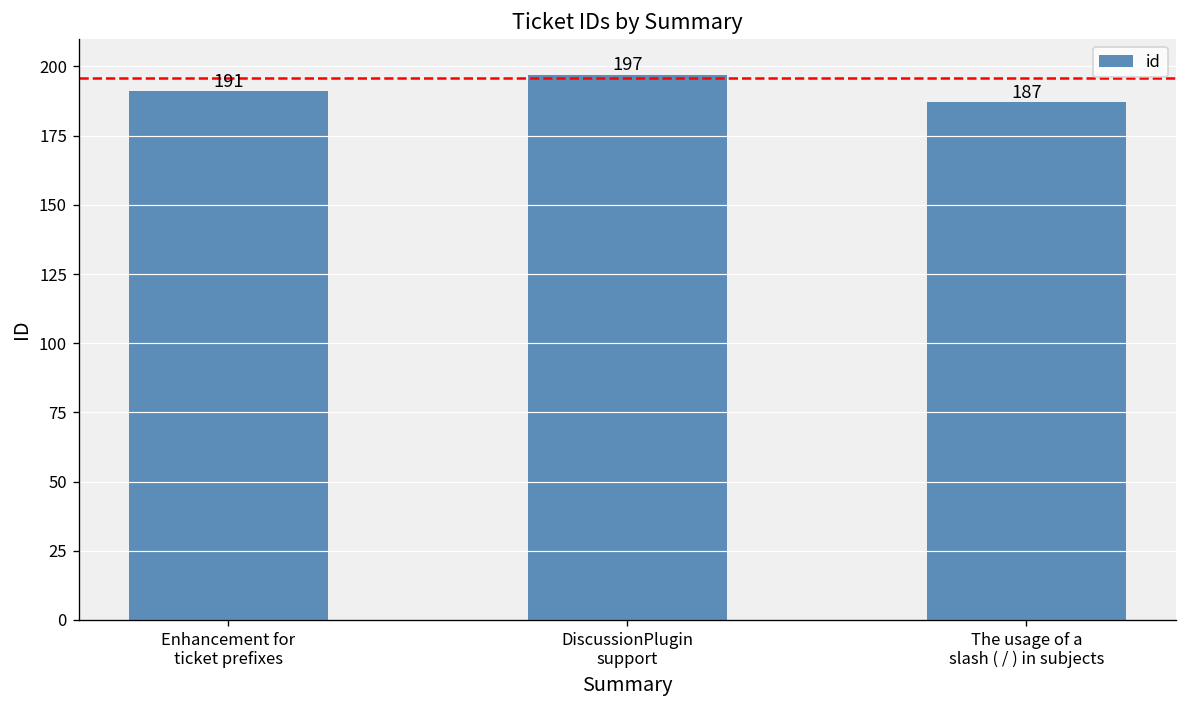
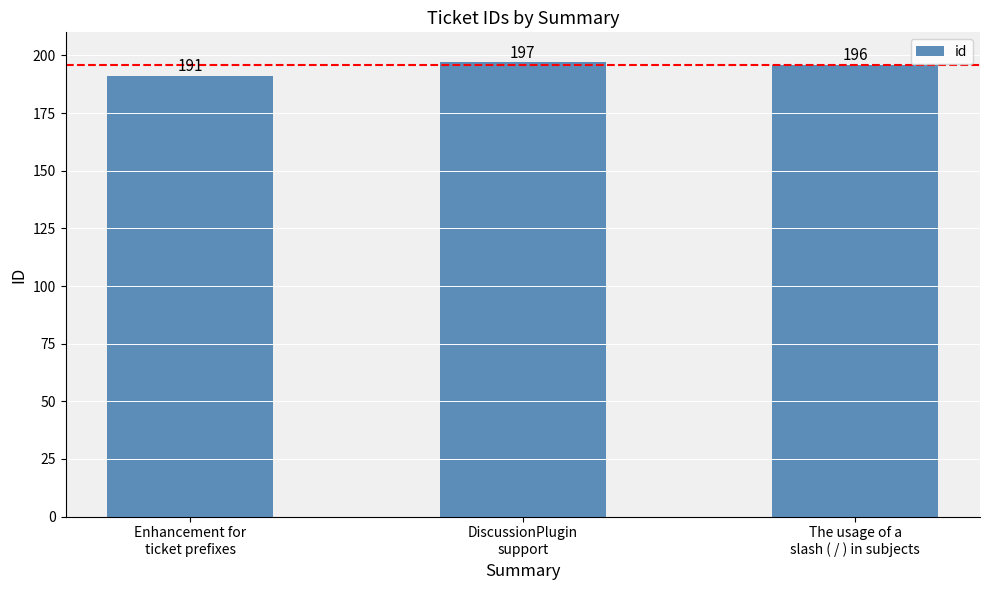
The usage of a slash ( / ) in subjects: 187 -> 196
